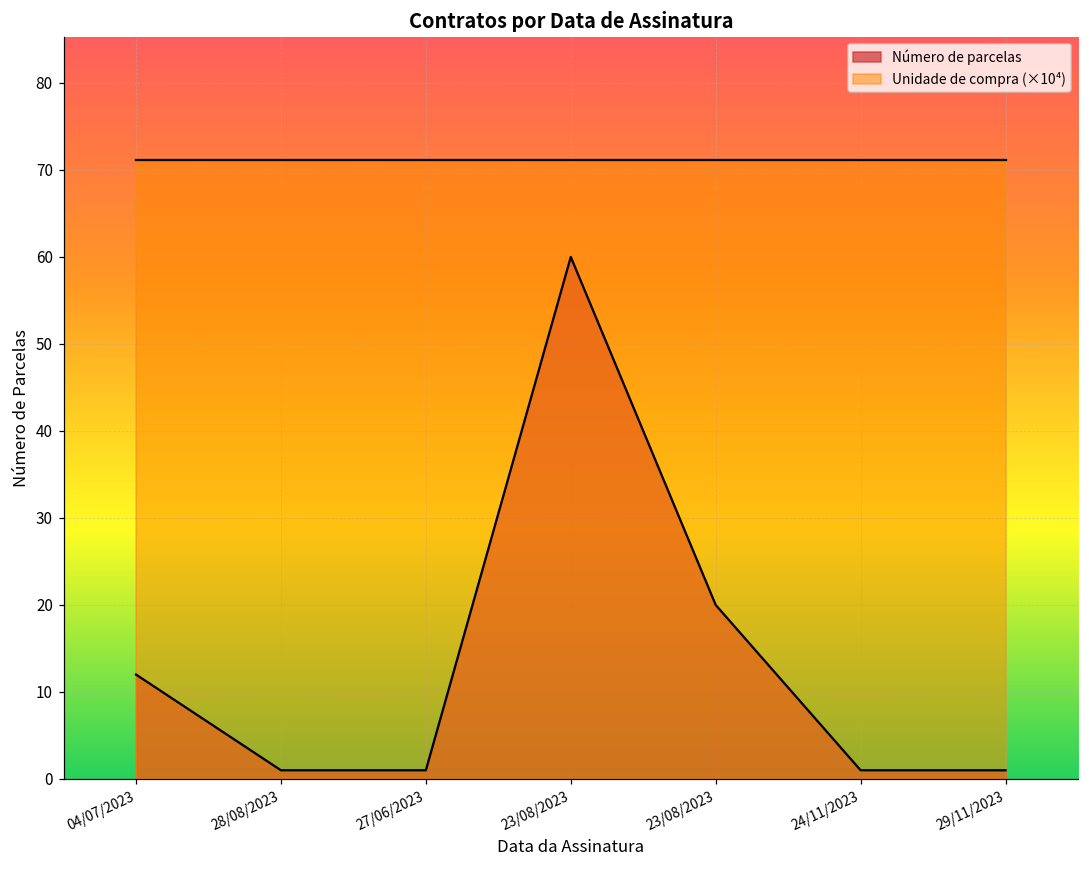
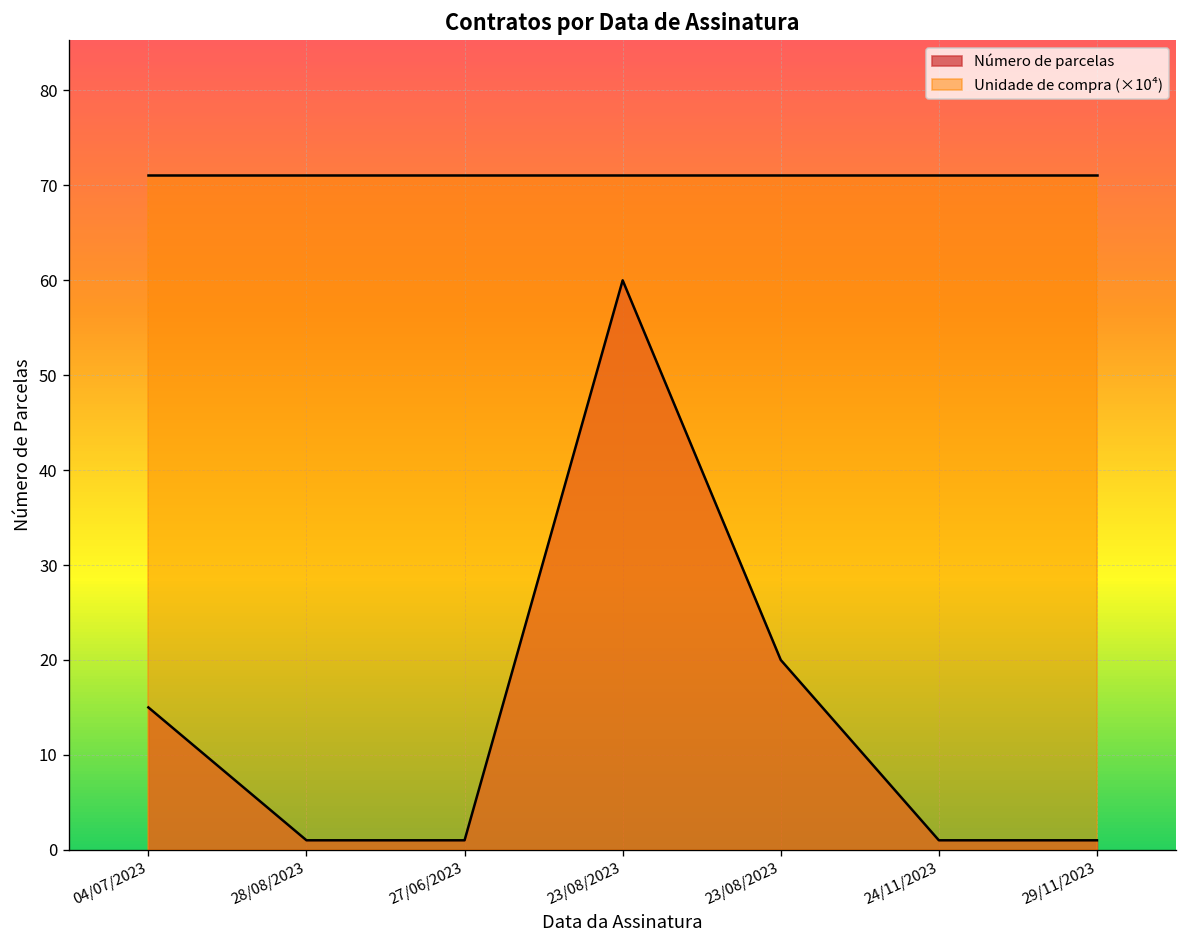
Número de parcelas, 04/07/2023: 12 -> 15
